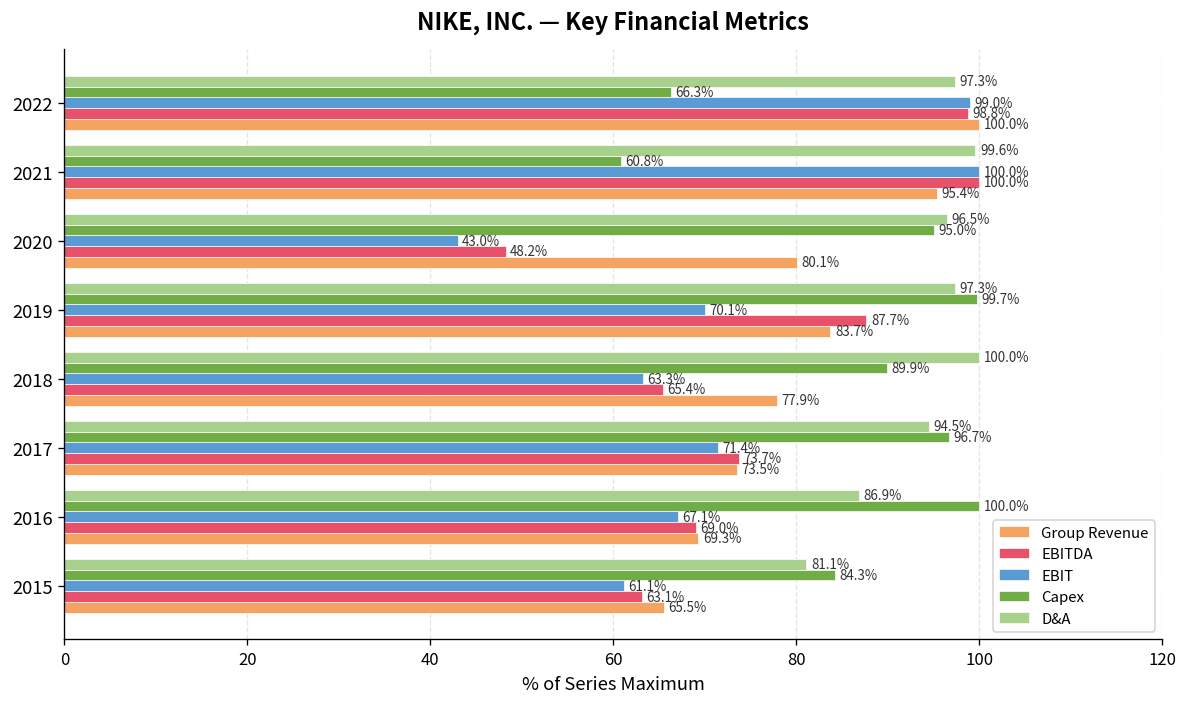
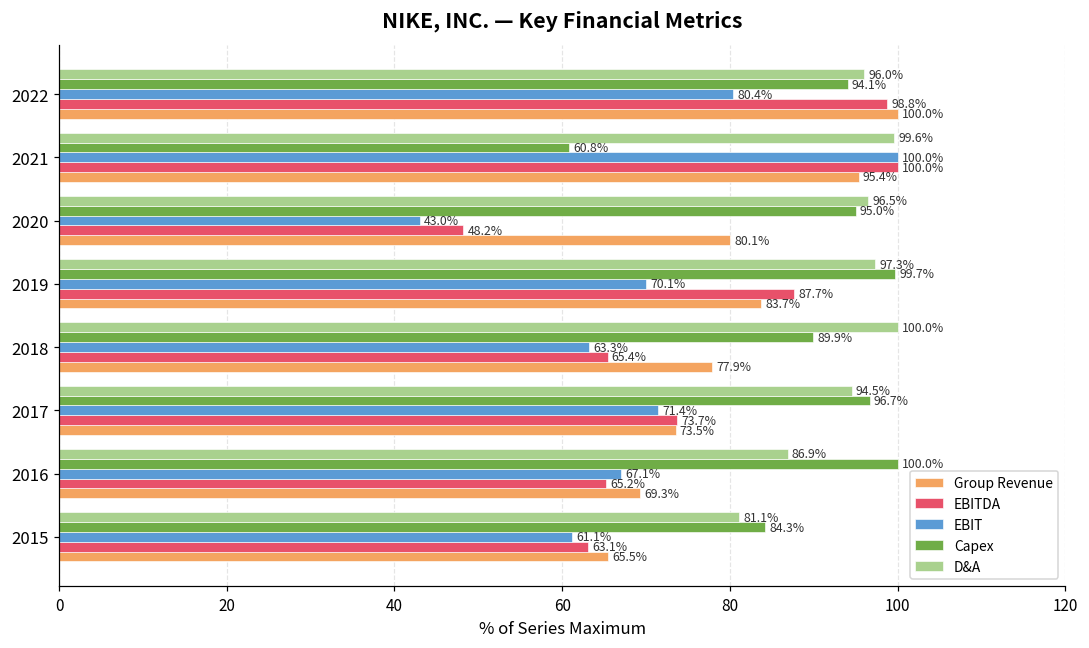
D&A, 2022: 97.3% -> 96.0%
Capex, 2022: 66.3% -> 94.1%
EBIT, 2022: 99.0% -> 80.4%
EBITDA, 2016: 69.0% -> 65.2%
